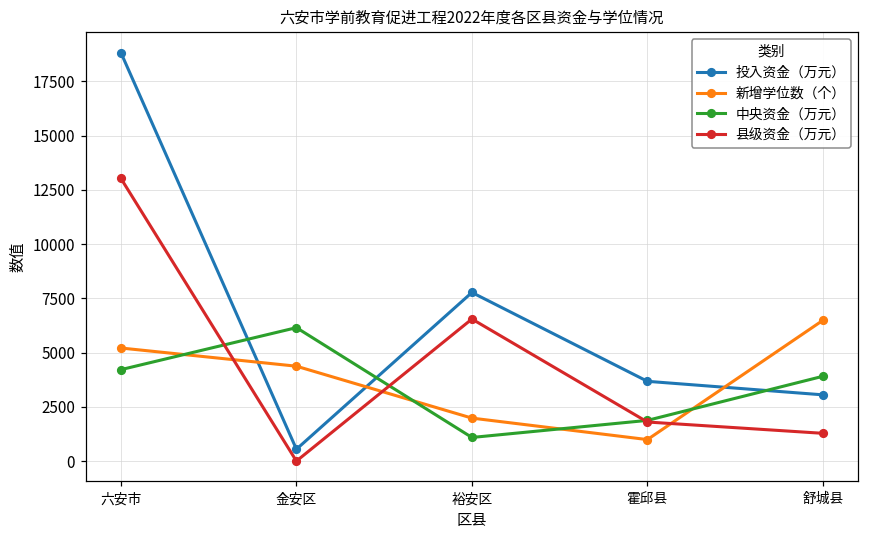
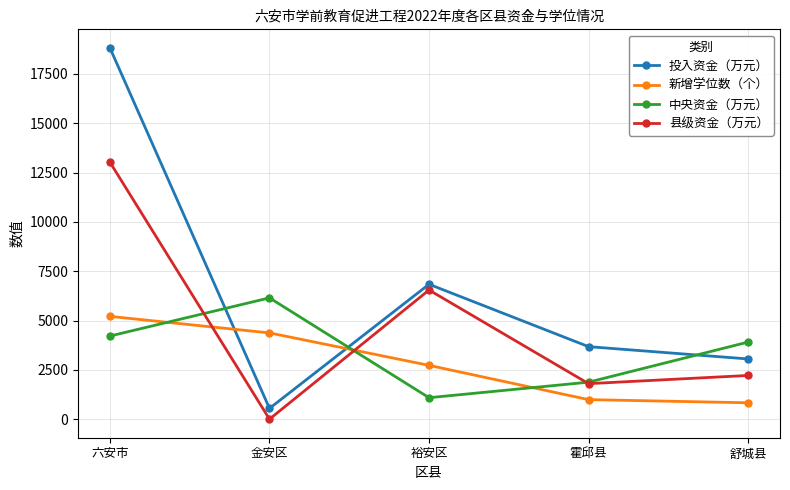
投入资金（万元）, 裕安区: 7800 -> 6800
新增学位数（个）, 裕安区: 2000 -> 2700
新增学位数（个）, 舒城县: 6500 -> 800
县级资金（万元）, 舒城县: 1300 -> 2200
